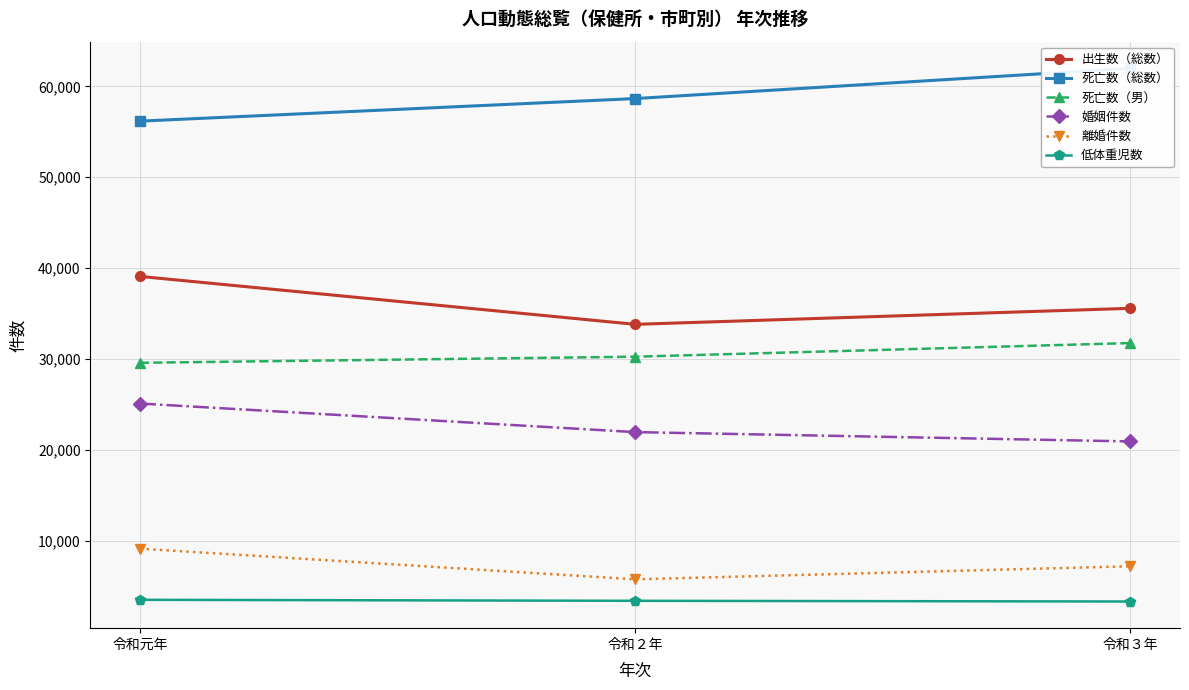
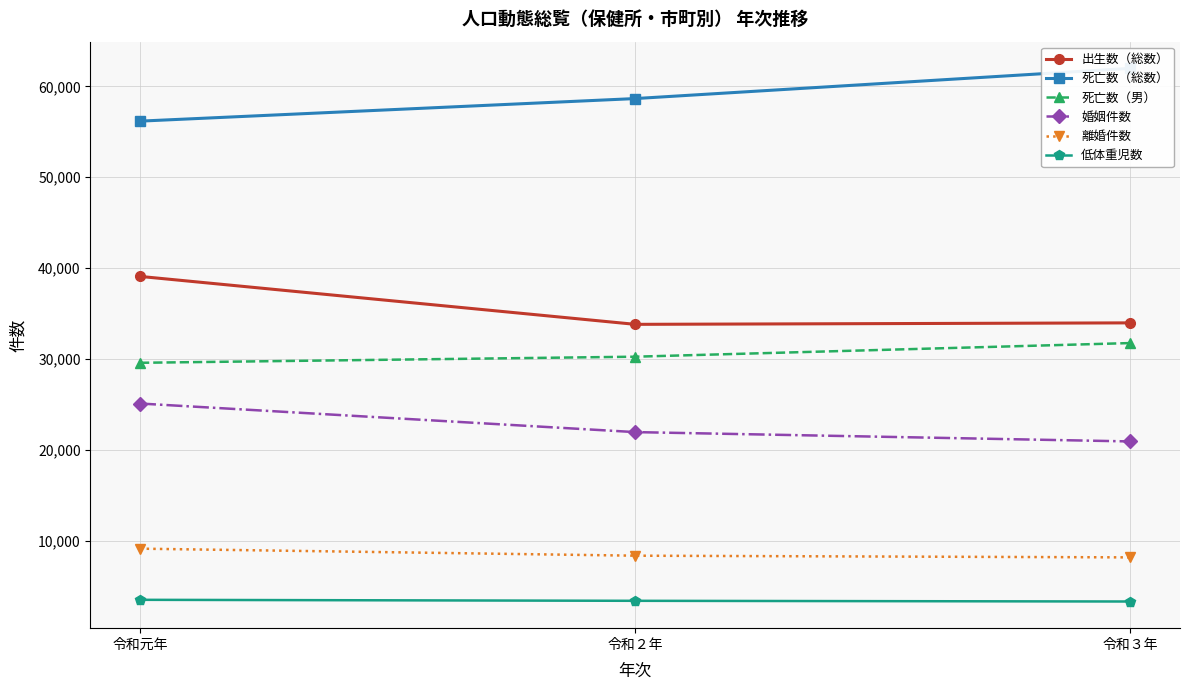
離婚件数, 令和２年: 6,000 -> 8,000
出生数（総数）, 令和３年: 36,000 -> 34,000
離婚件数, 令和３年: 7,000 -> 8,000
